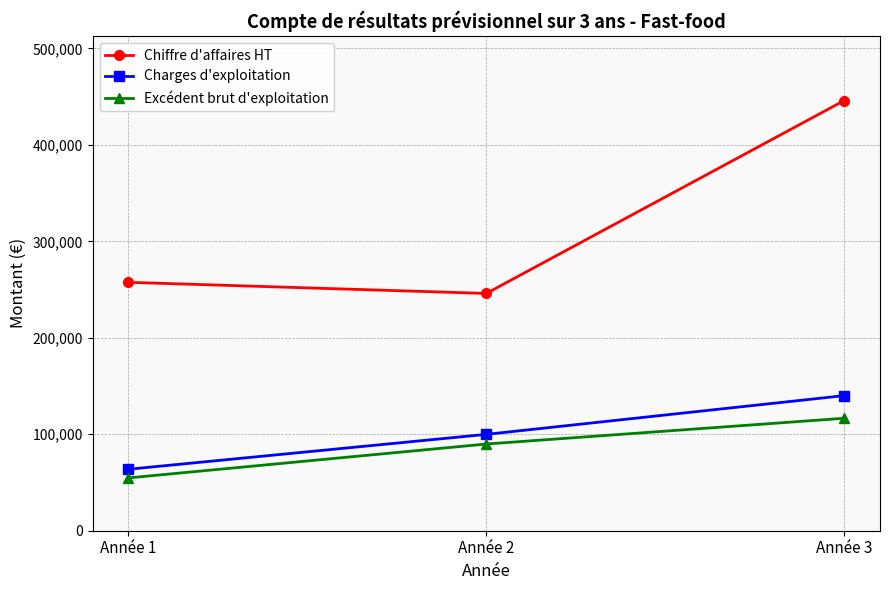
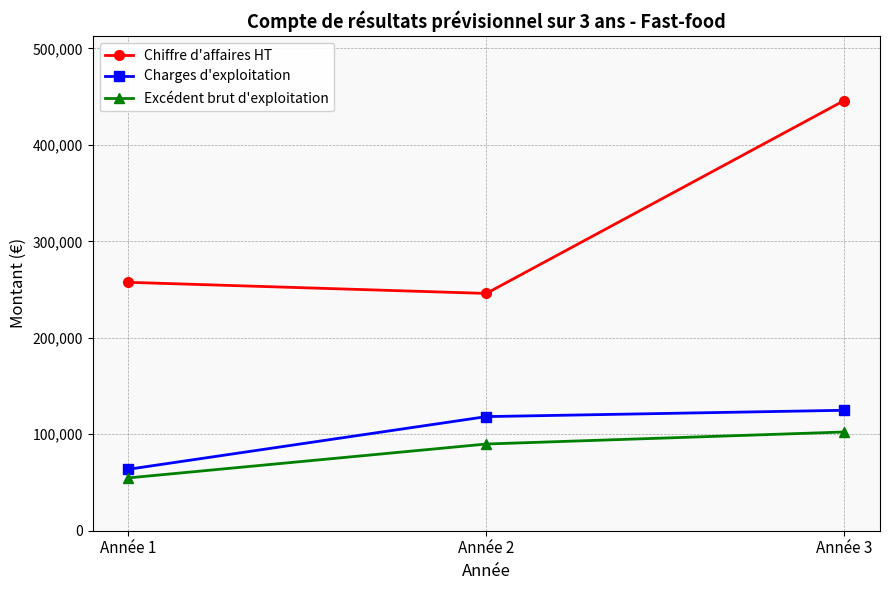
Charges d'exploitation, Année 2: 100,000 -> 120,000
Charges d'exploitation, Année 3: 140,000 -> 120,000
Excédent brut d'exploitation, Année 3: 120,000 -> 100,000
